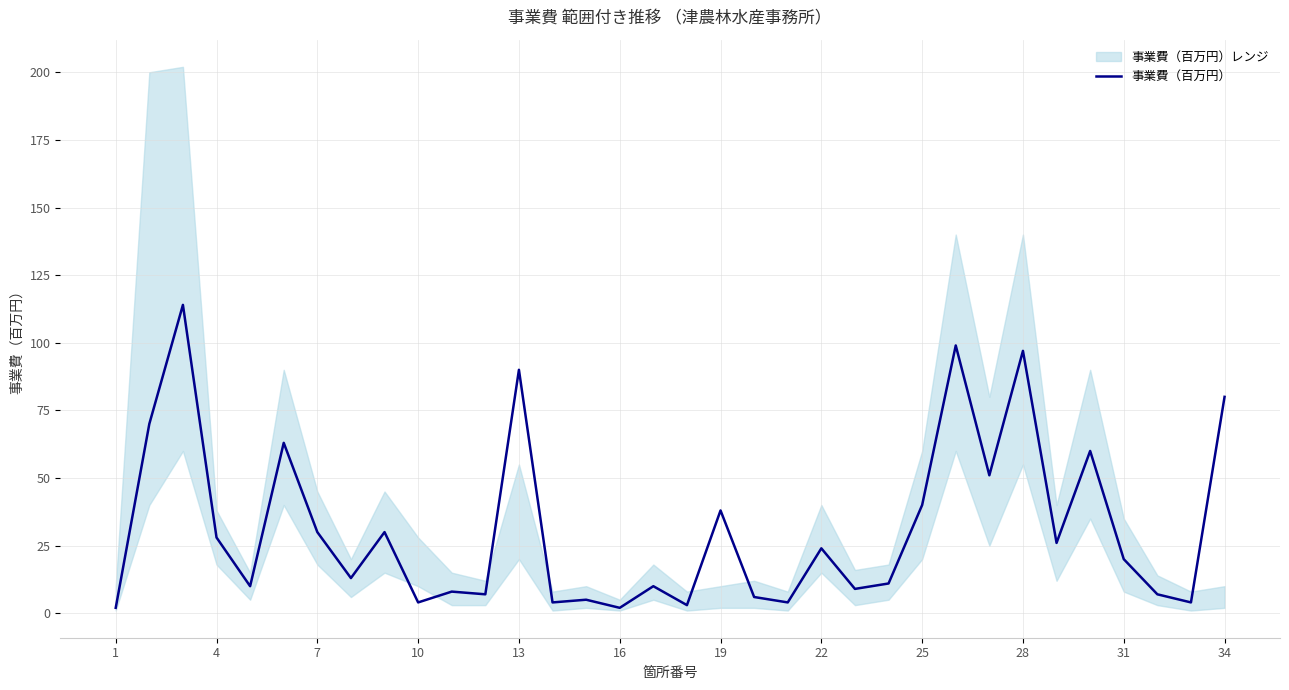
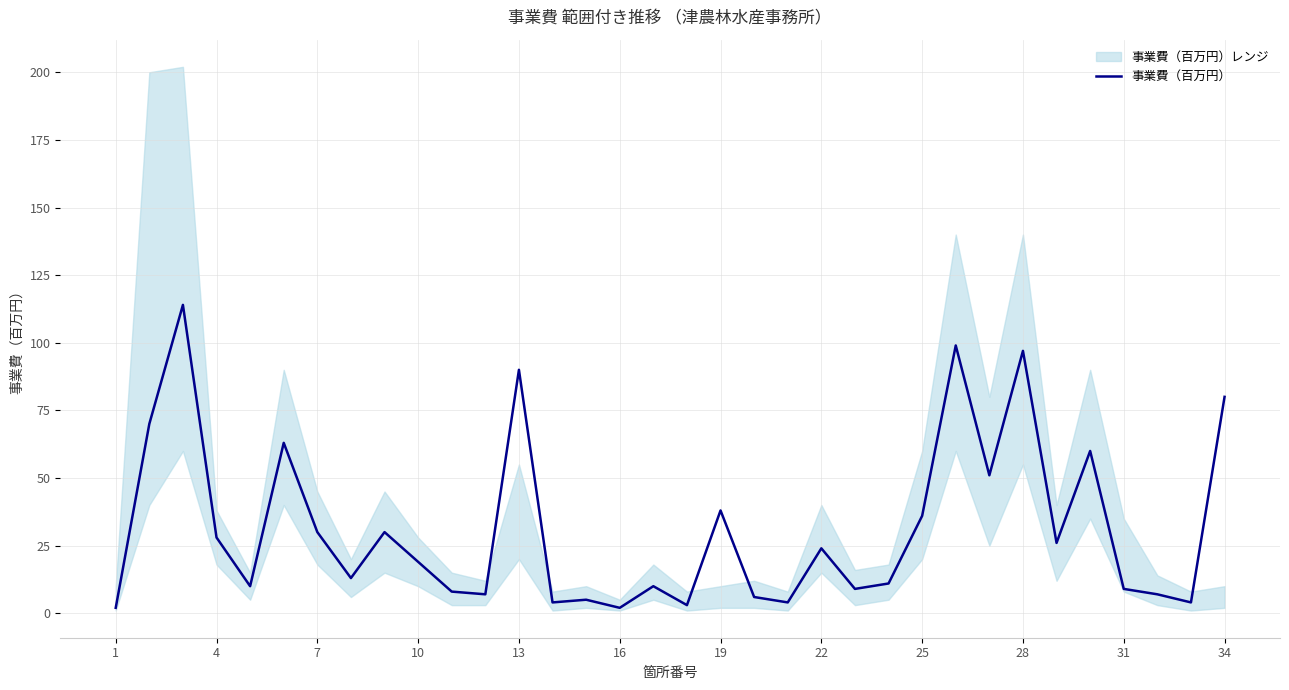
事業費（百万円）, 10: 4 -> 19
事業費（百万円）, 25: 40 -> 36
事業費（百万円）, 31: 20 -> 9
